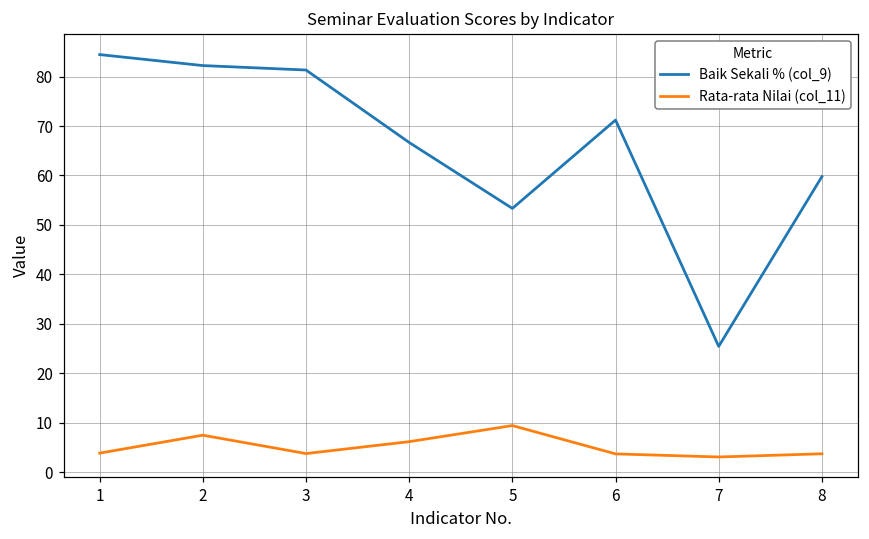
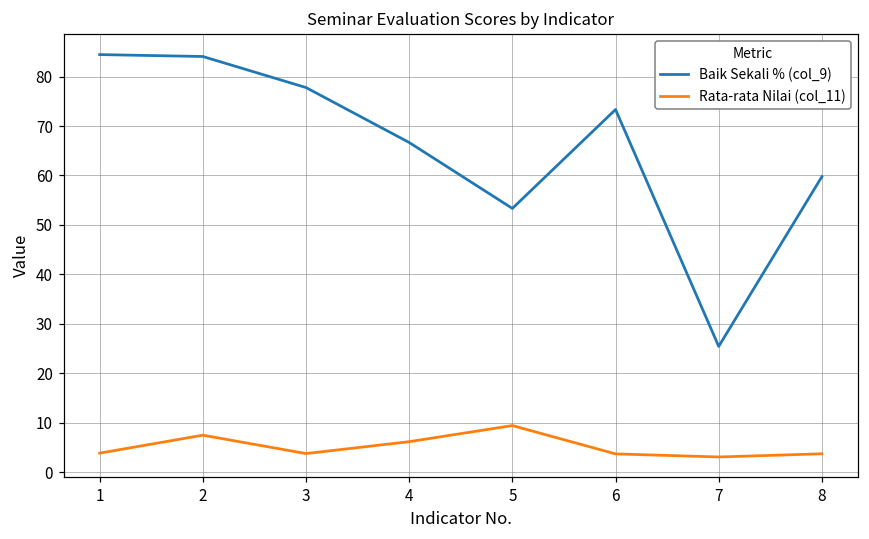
Baik Sekali % (col_9), 2: 82 -> 84
Baik Sekali % (col_9), 3: 81 -> 78
Baik Sekali % (col_9), 6: 71 -> 73
